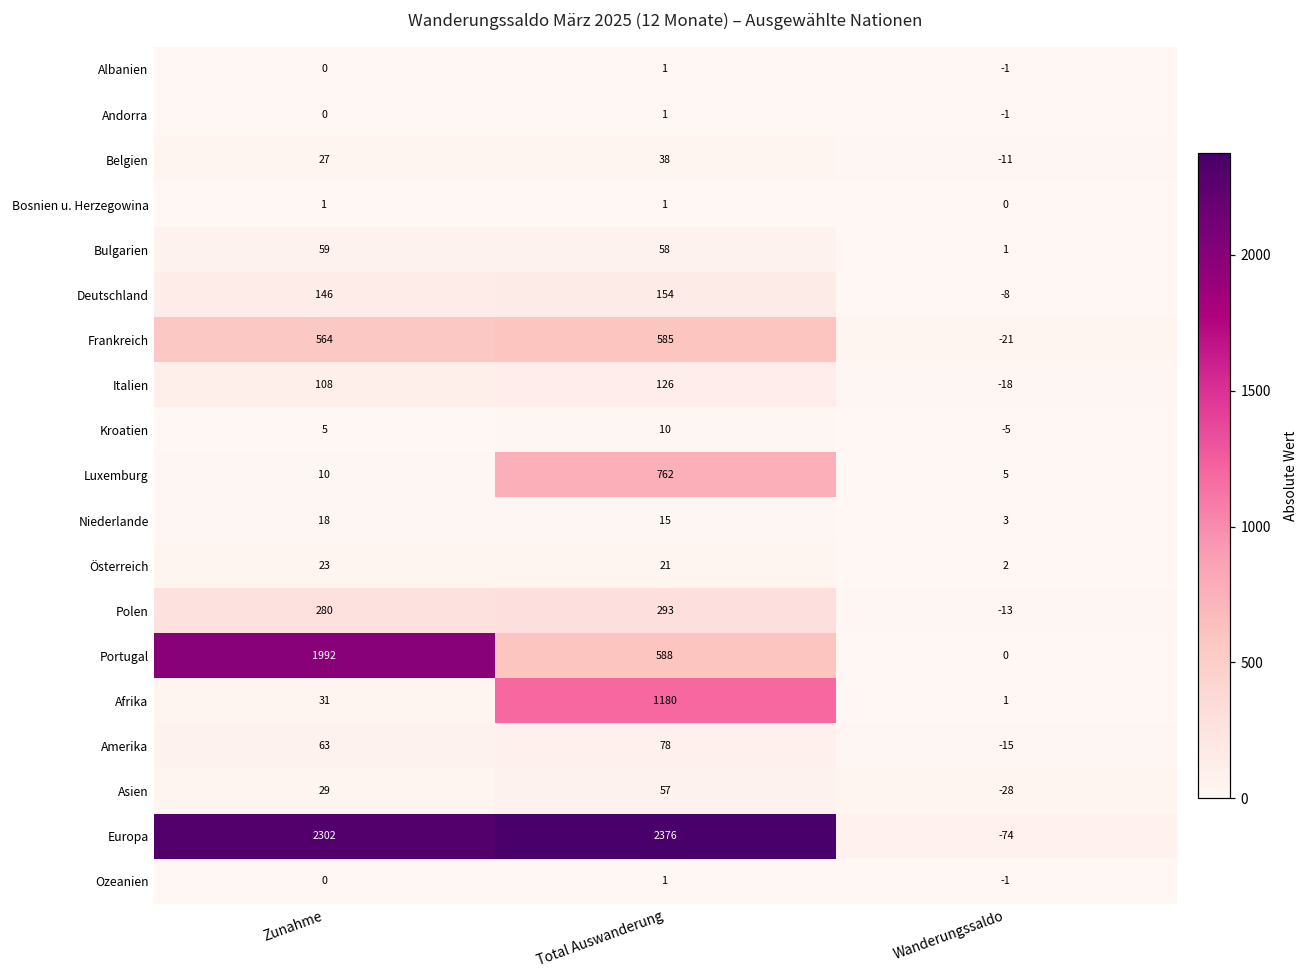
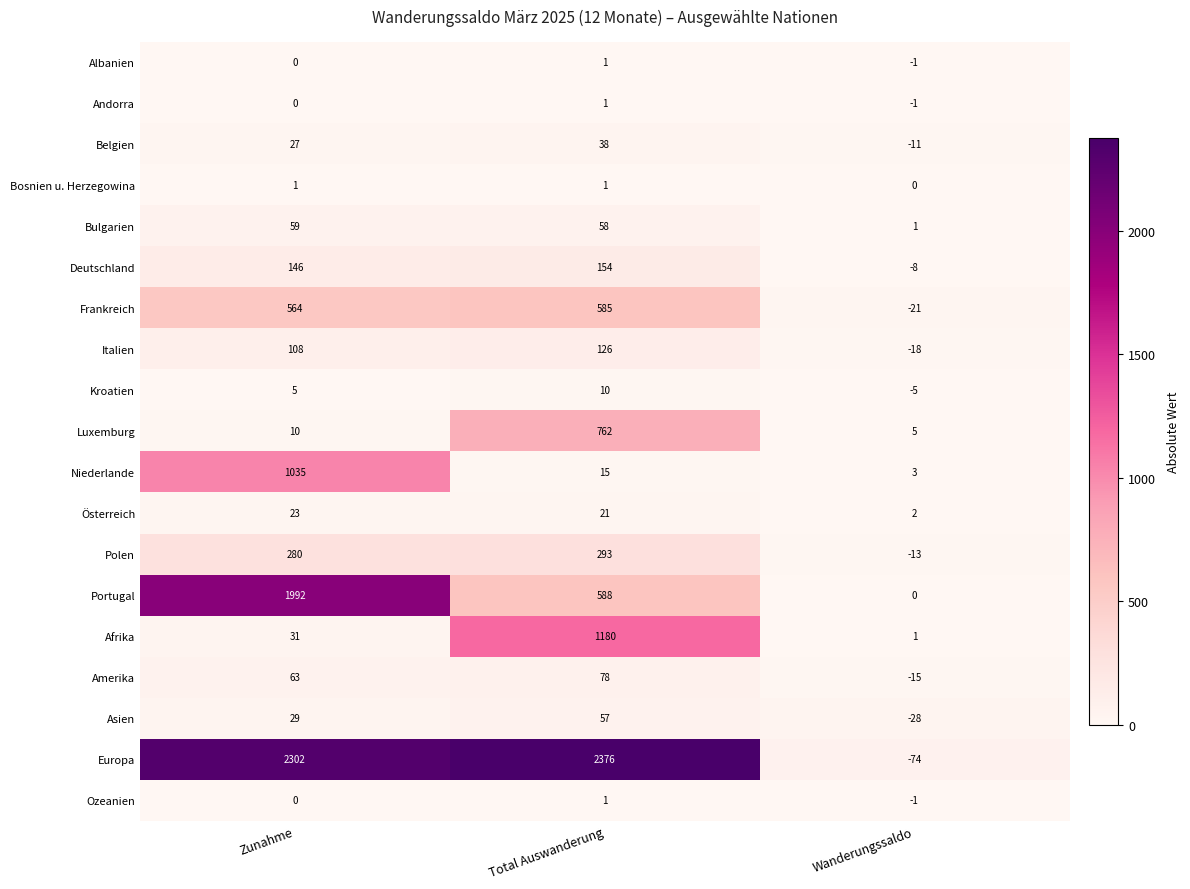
Niederlande, Zunahme: 18 -> 1035
